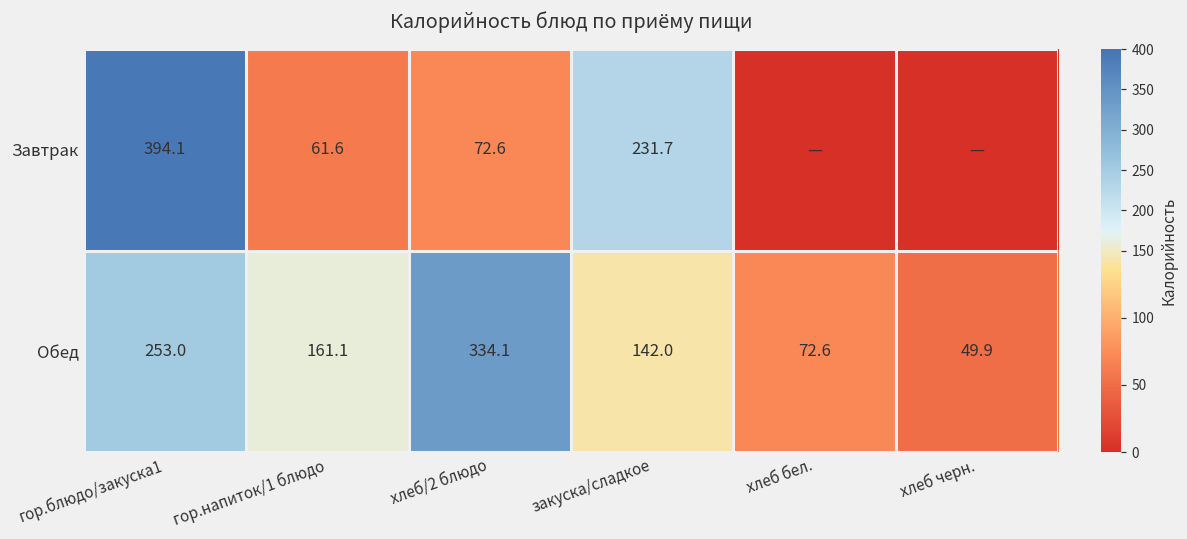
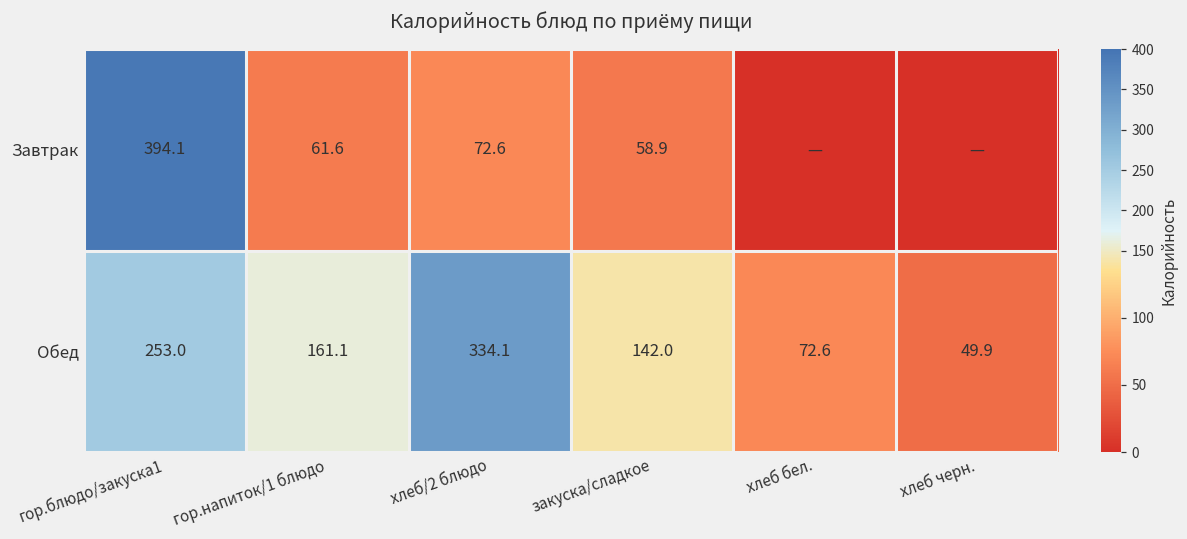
Завтрак, закуска/сладкое: 231.7 -> 58.9
